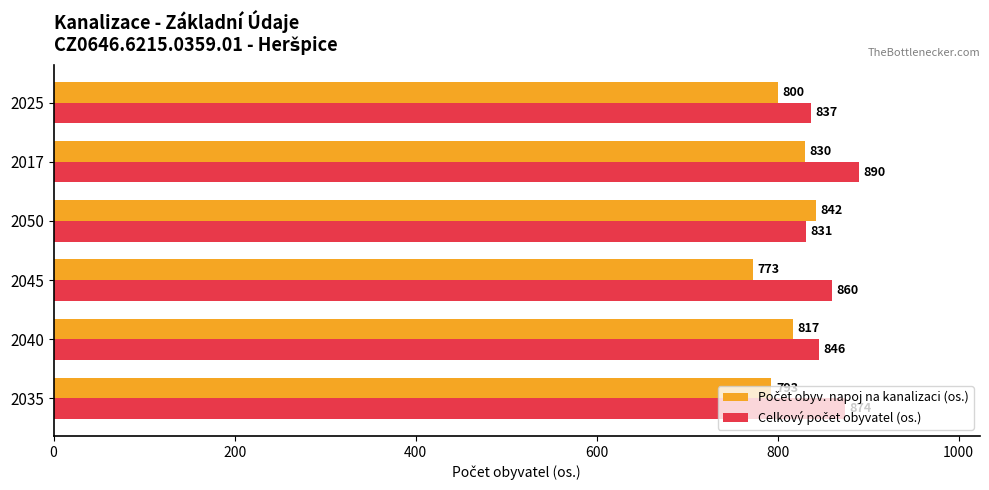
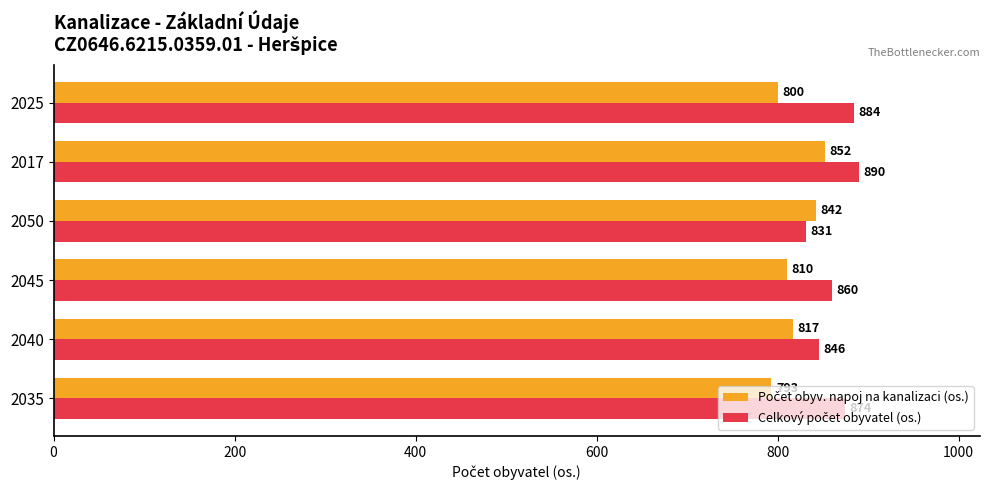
Celkový počet obyvatel (os.), 2025: 837 -> 884
Počet obyv. napoj na kanalizaci (os.), 2017: 830 -> 852
Počet obyv. napoj na kanalizaci (os.), 2045: 773 -> 810
